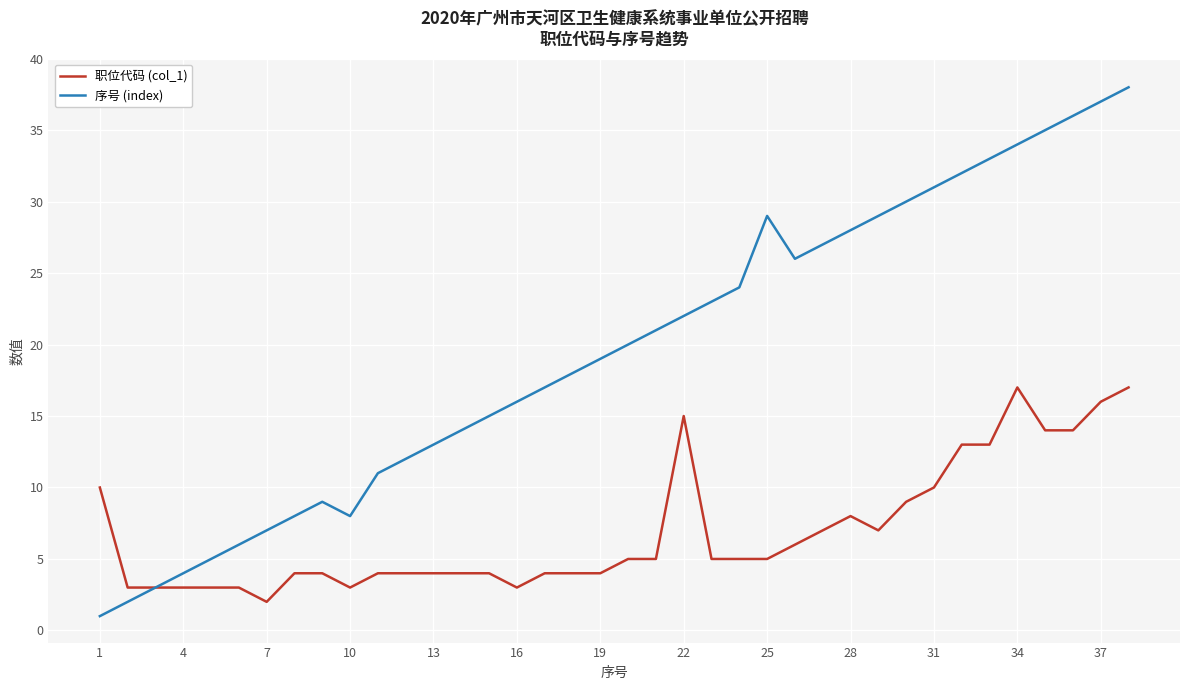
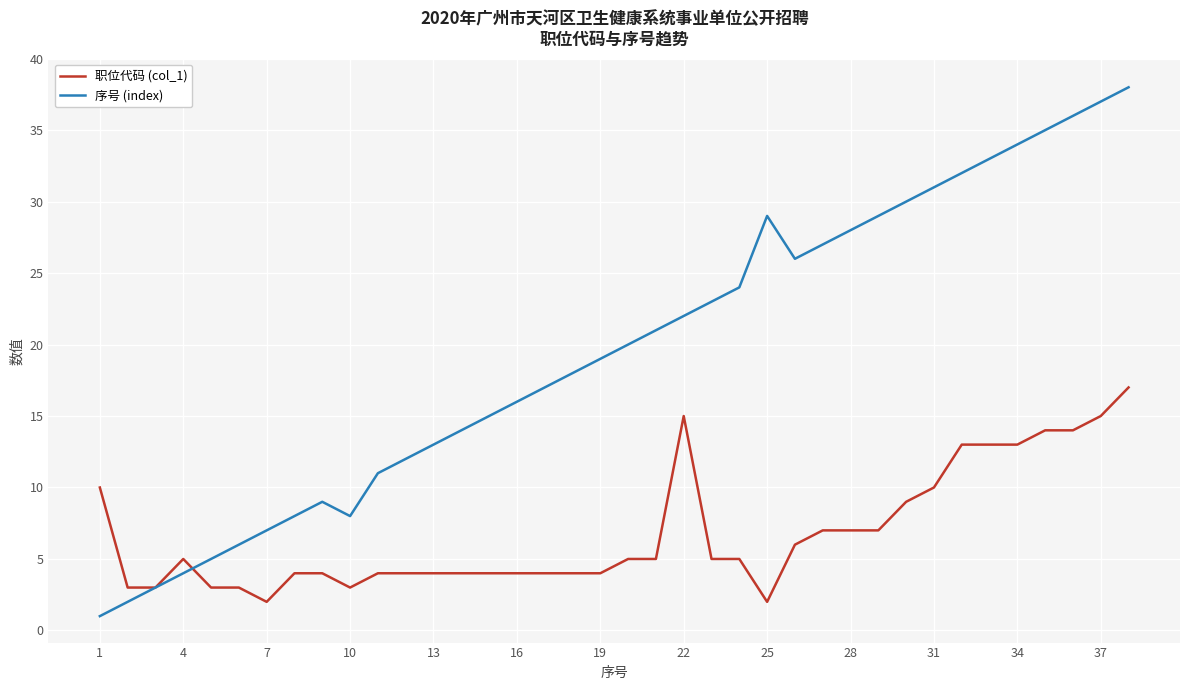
职位代码 (col_1), 4: 3 -> 5
职位代码 (col_1), 16: 3 -> 4
职位代码 (col_1), 25: 5 -> 2
职位代码 (col_1), 28: 8 -> 7
职位代码 (col_1), 34: 17 -> 13
职位代码 (col_1), 37: 16 -> 15
